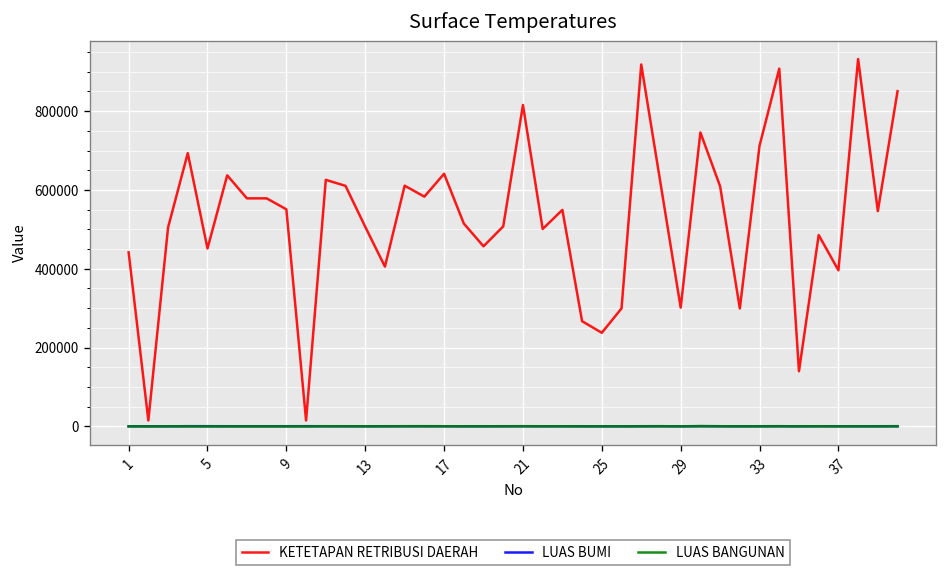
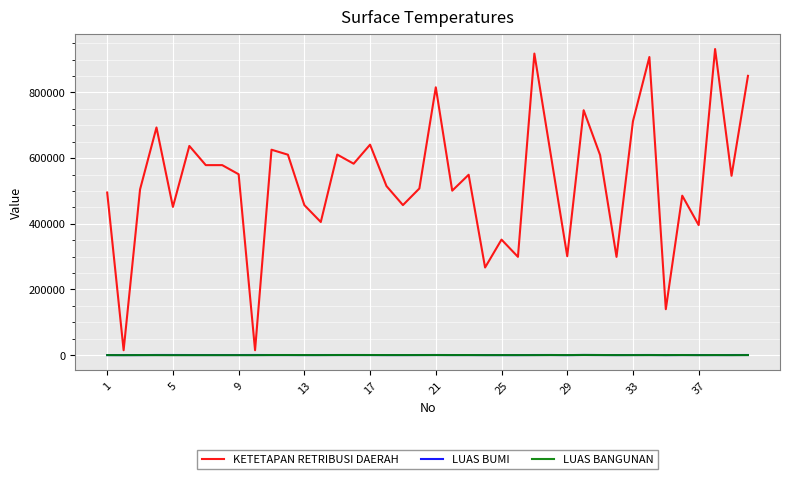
KETETAPAN RETRIBUSI DAERAH, 1: 440000 -> 500000
KETETAPAN RETRIBUSI DAERAH, 13: 510000 -> 460000
KETETAPAN RETRIBUSI DAERAH, 25: 240000 -> 350000
